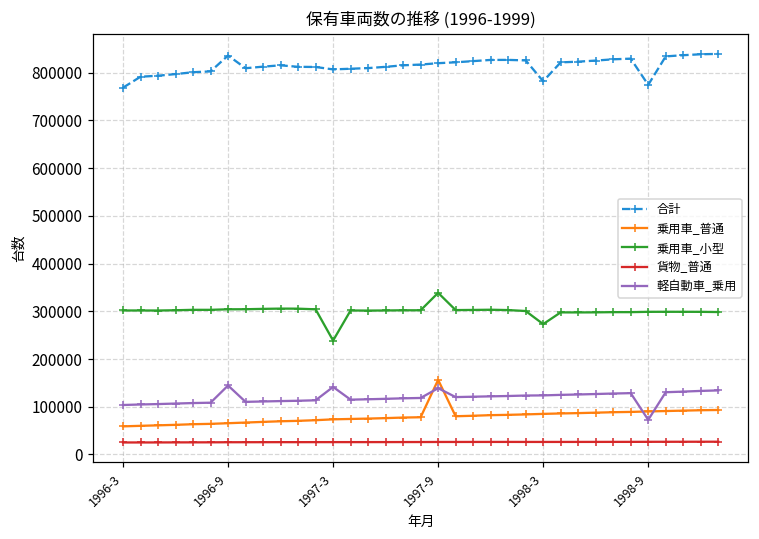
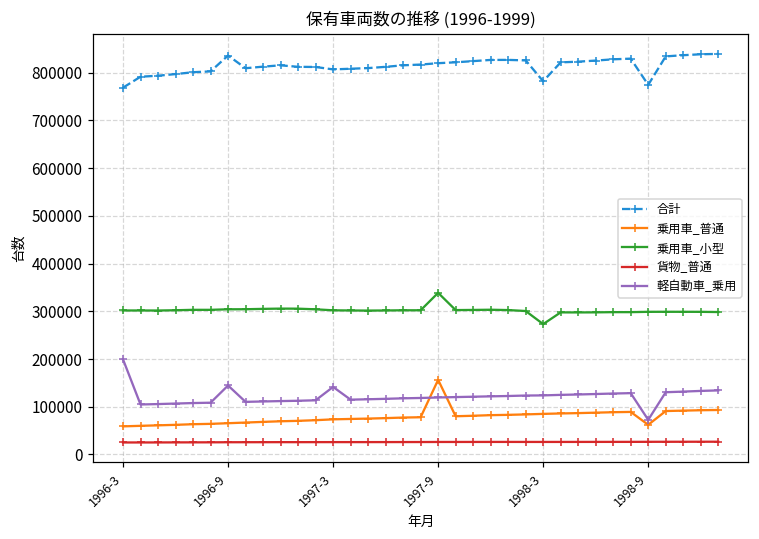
軽自動車_乗用, 1996-3: 100000 -> 200000
乗用車_小型, 1997-3: 240000 -> 300000
軽自動車_乗用, 1997-9: 140000 -> 120000
乗用車_普通, 1998-9: 90000 -> 60000
